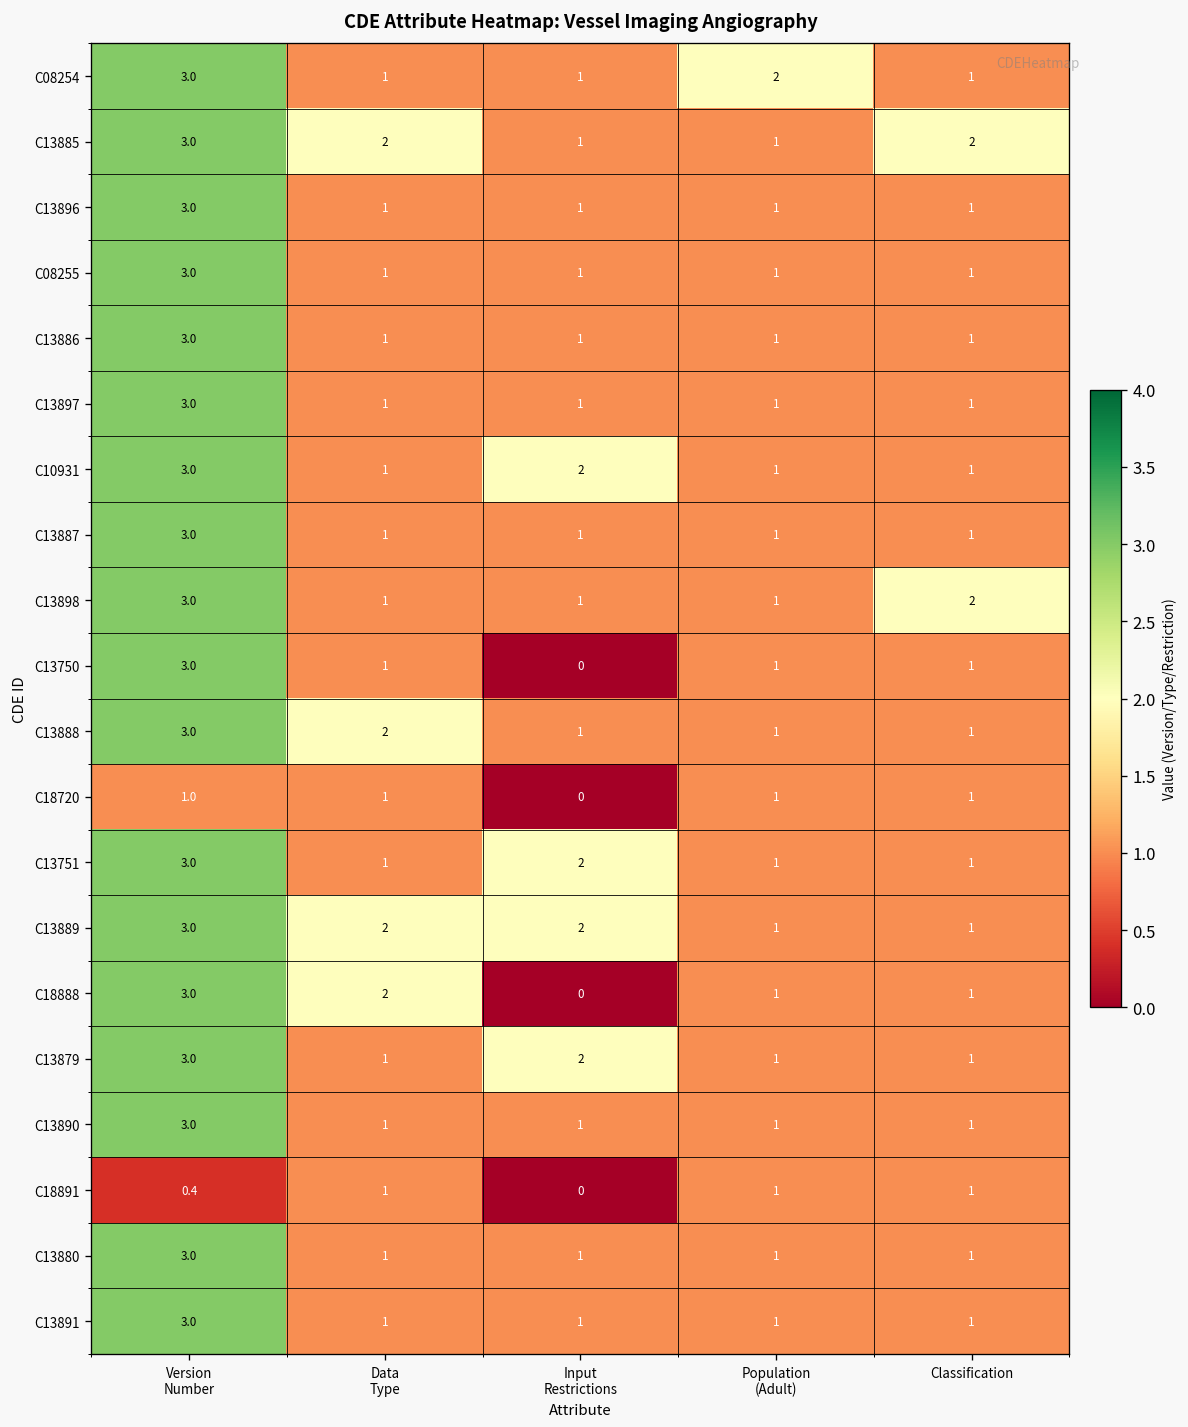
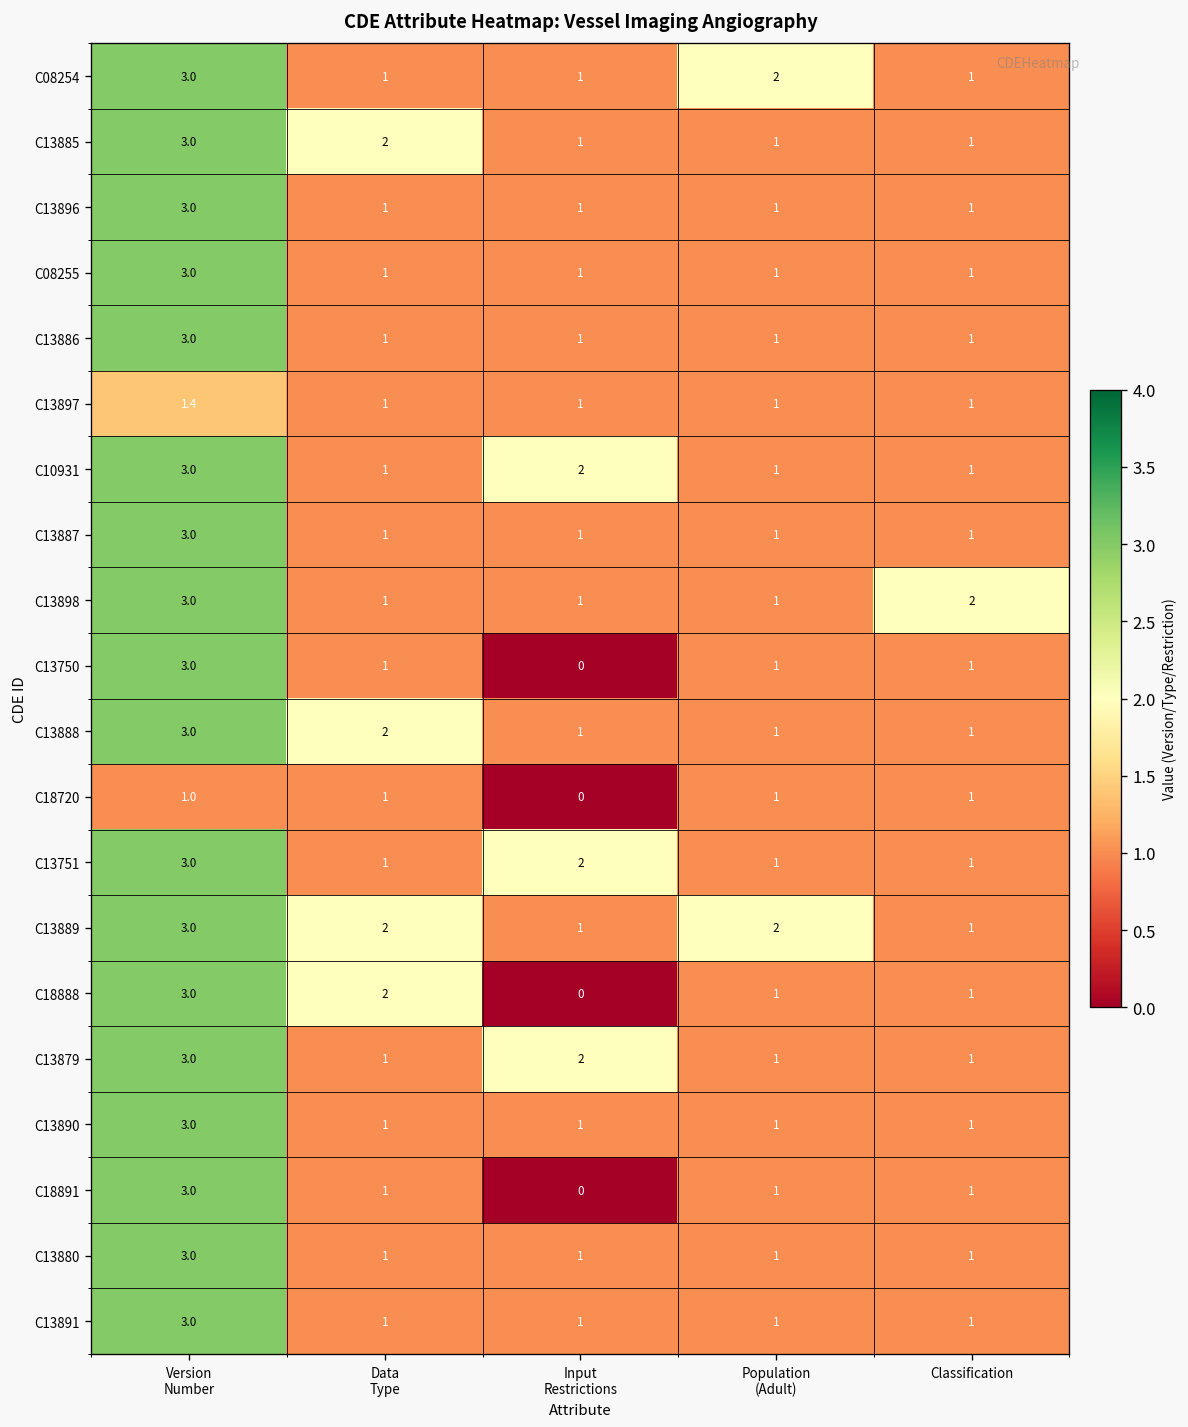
C13885, Classification: 2 -> 1
C13897, Version Number: 3.0 -> 1.4
C13889, Input Restrictions: 2 -> 1
C13889, Population (Adult): 1 -> 2
C18891, Version Number: 0.4 -> 3.0
